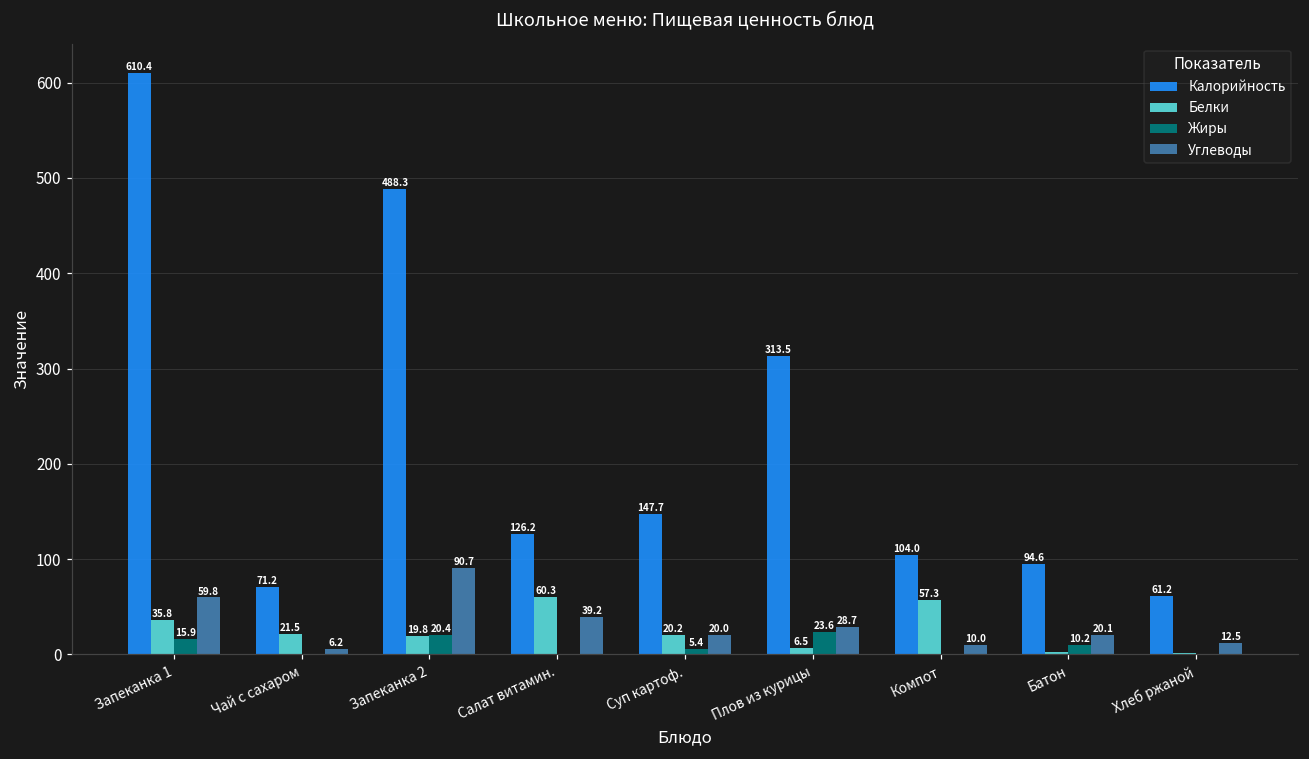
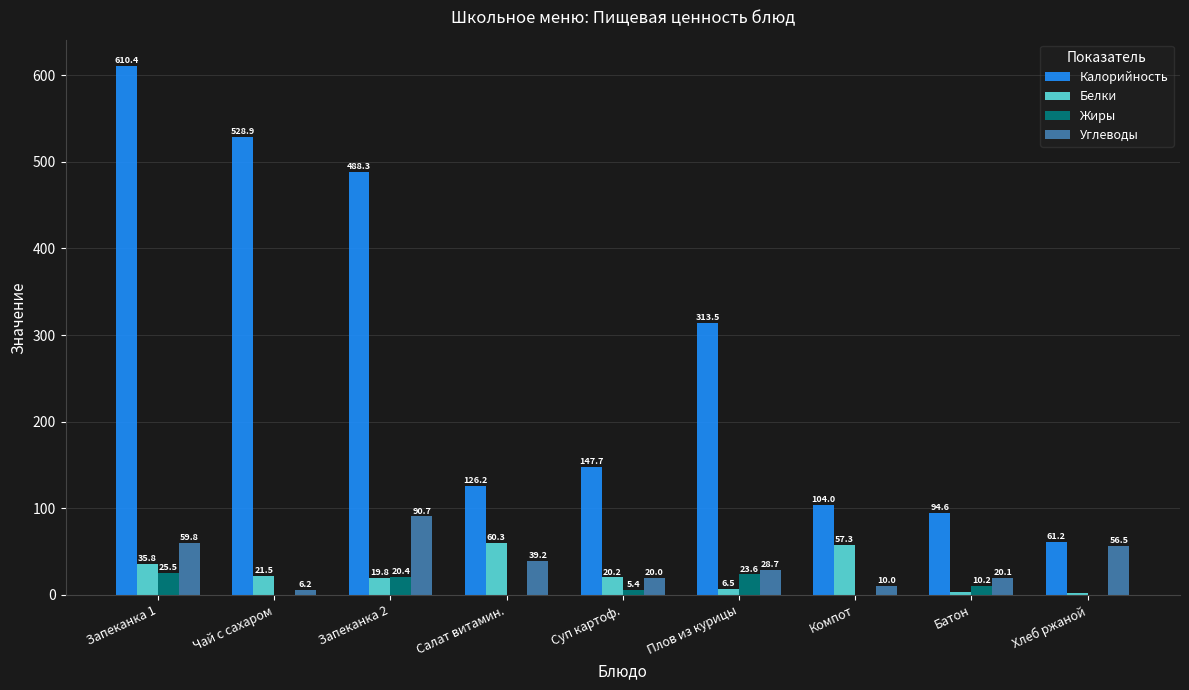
Жиры, Запеканка 1: 15.9 -> 25.5
Калорийность, Чай с сахаром: 71.2 -> 528.9
Углеводы, Хлеб ржаной: 12.5 -> 56.5
